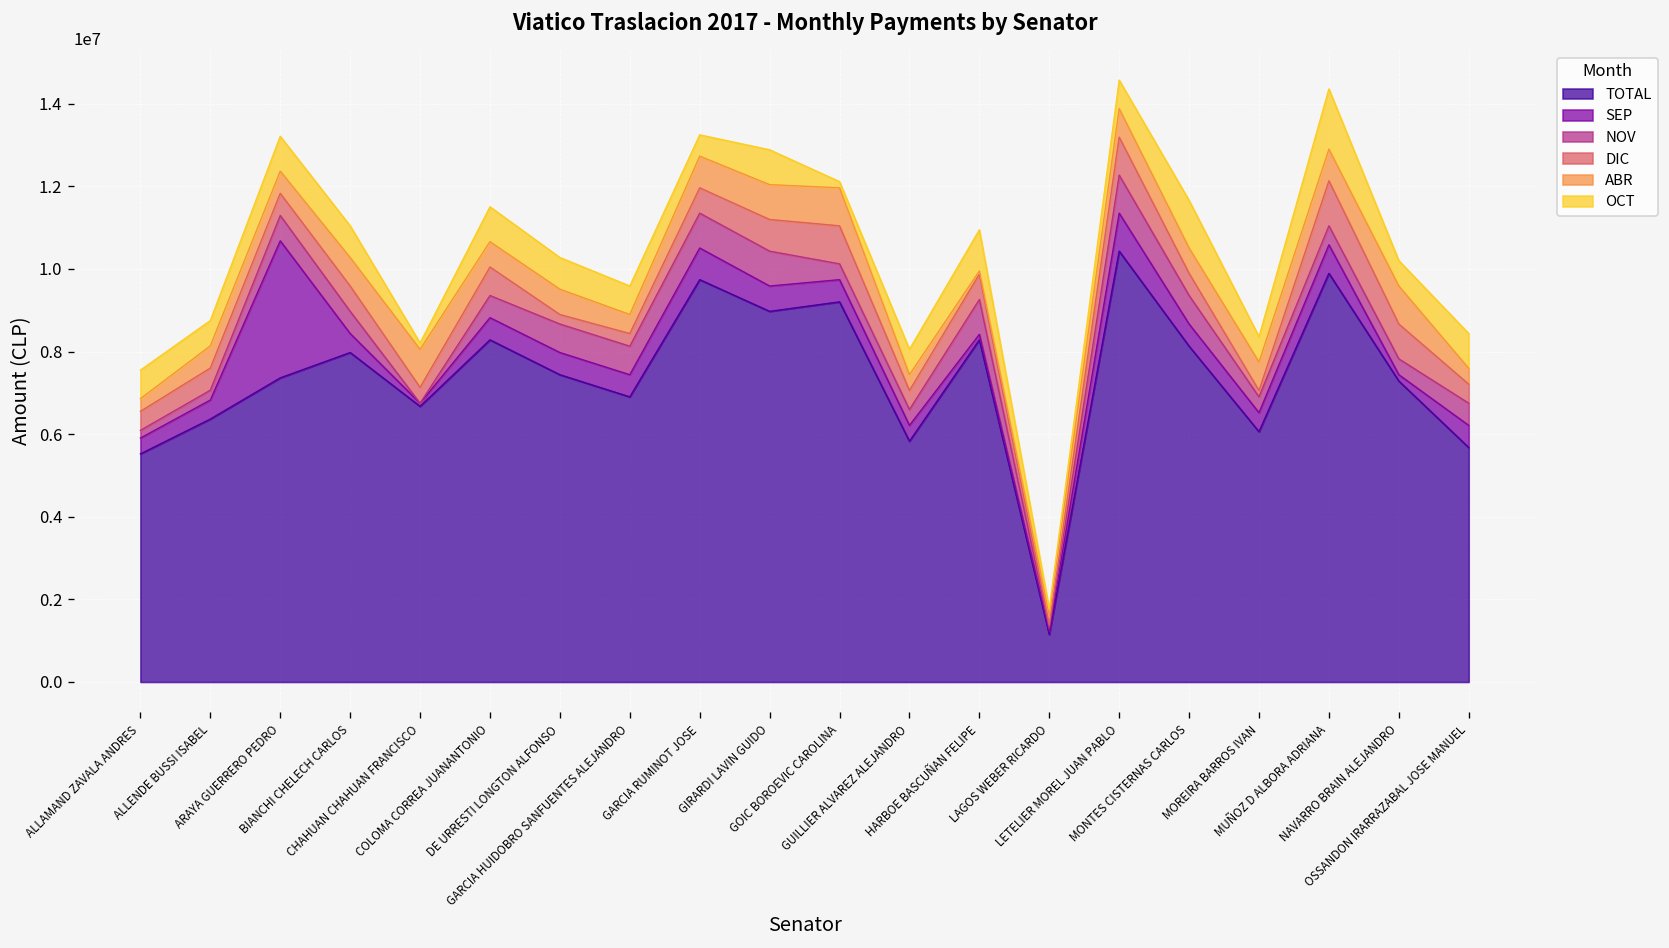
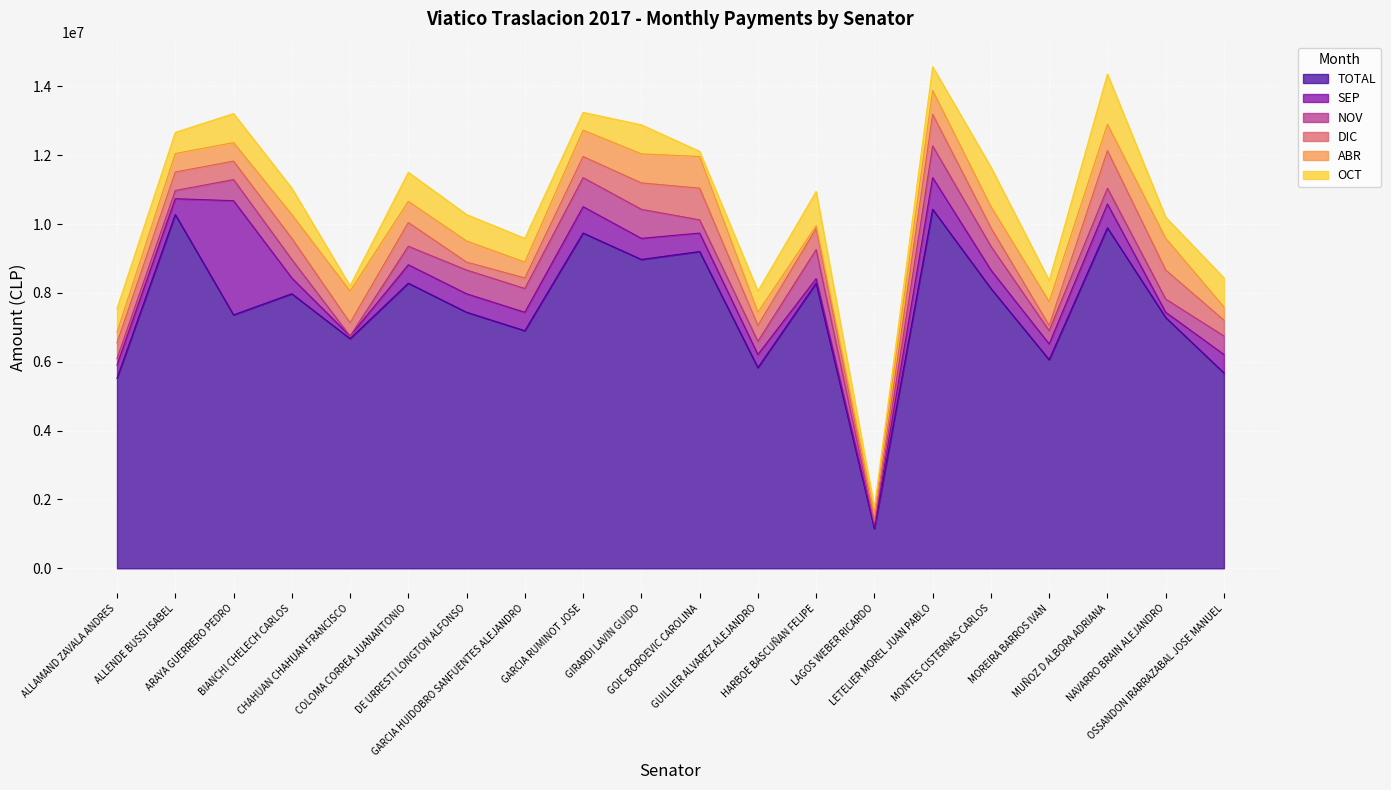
TOTAL, ALLENDE BUSSI ISABEL: 6400000 -> 10300000
